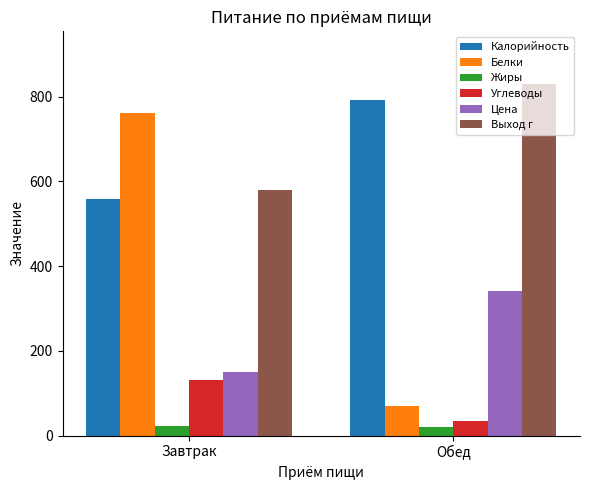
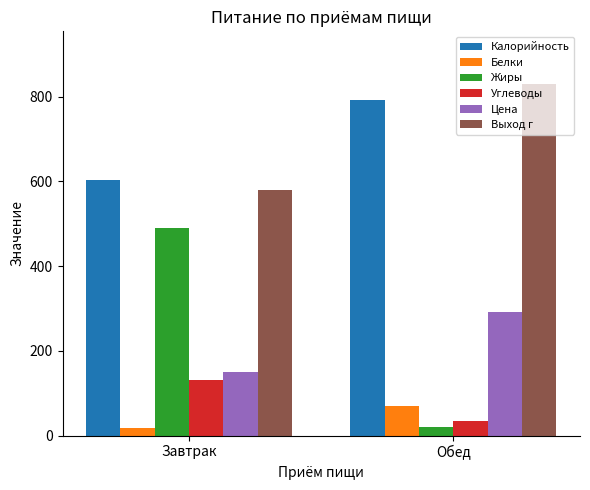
Калорийность, Завтрак: 560 -> 600
Белки, Завтрак: 760 -> 20
Жиры, Завтрак: 20 -> 490
Цена, Обед: 340 -> 290
